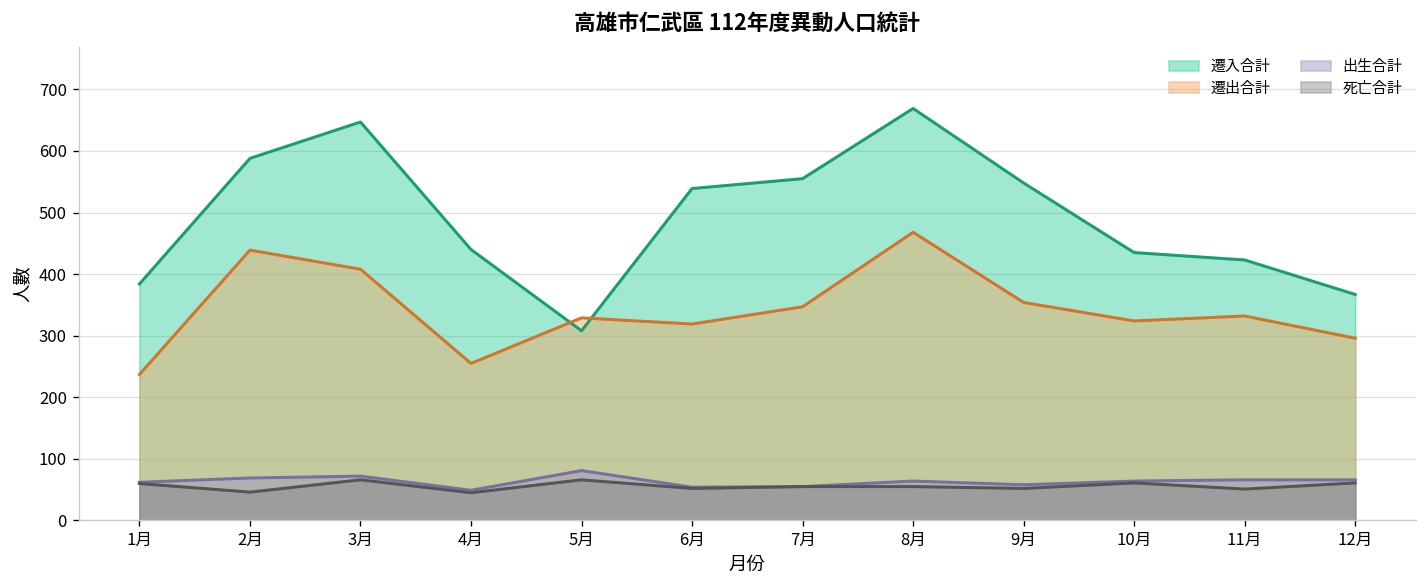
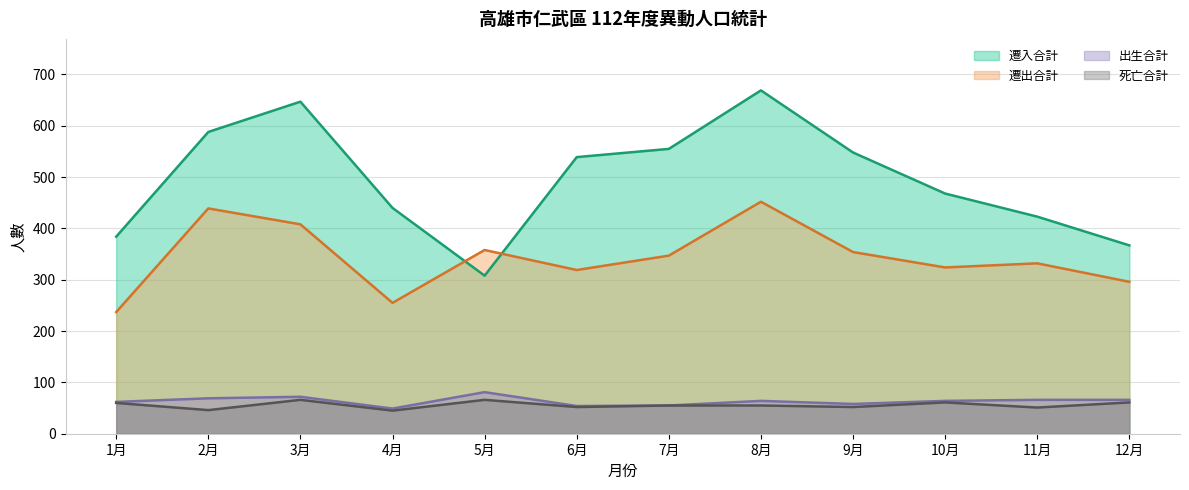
遷出合計, 5月: 330 -> 360
遷出合計, 8月: 470 -> 450
遷入合計, 10月: 440 -> 470
